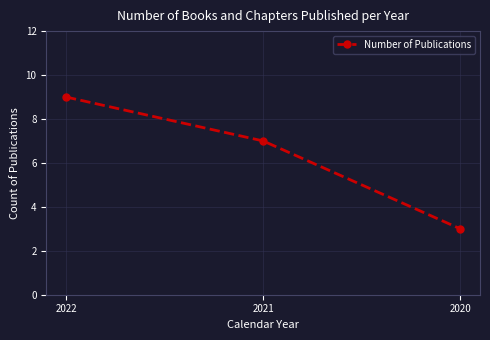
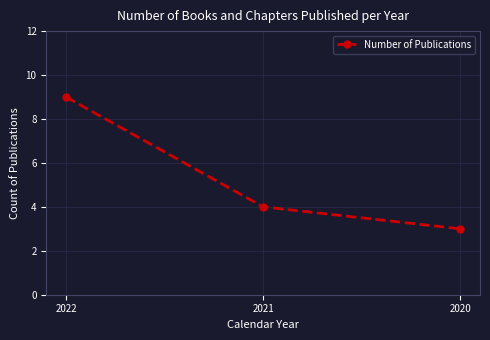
2021: 7 -> 4
